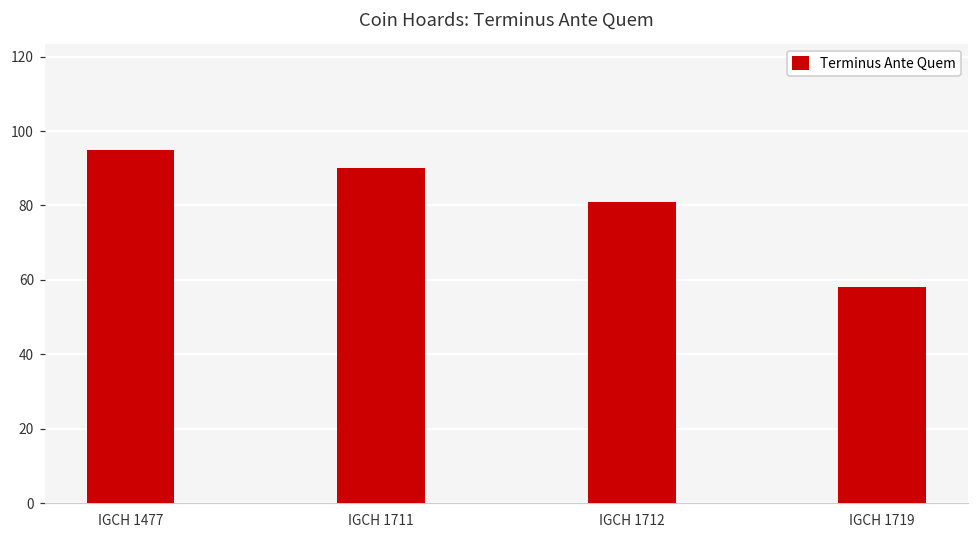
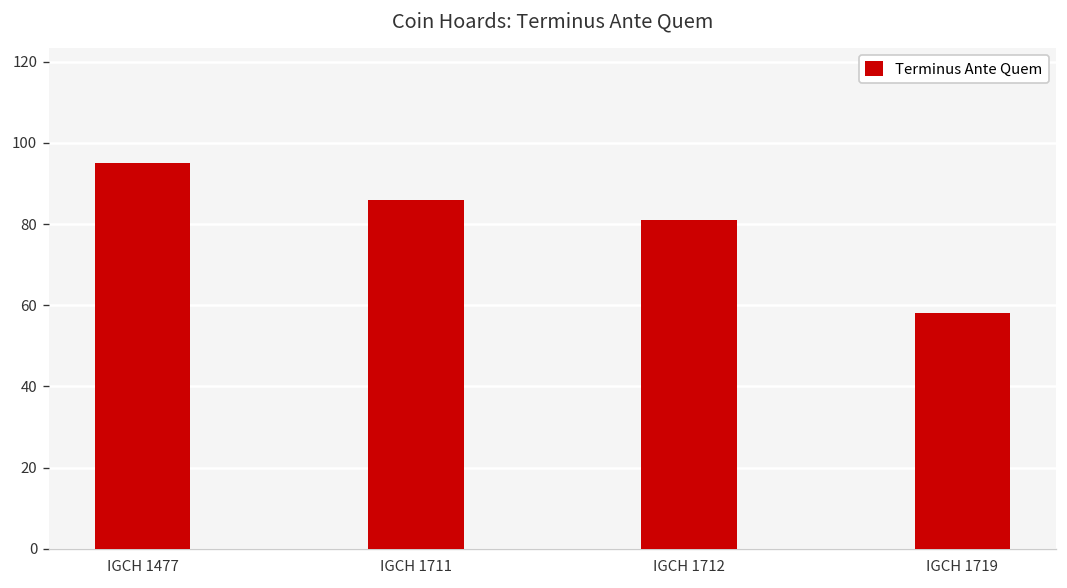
IGCH 1711: 90 -> 86
